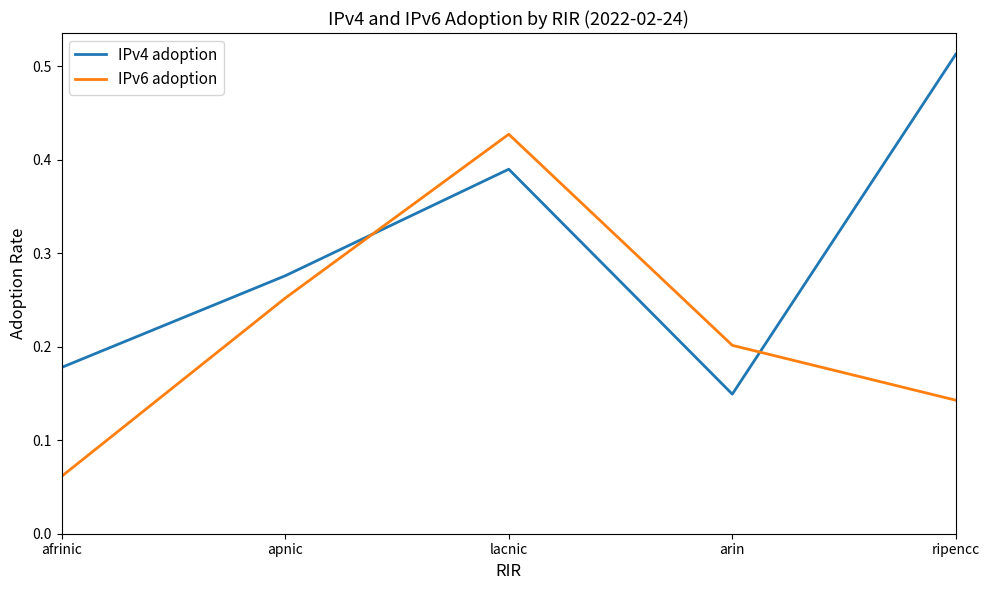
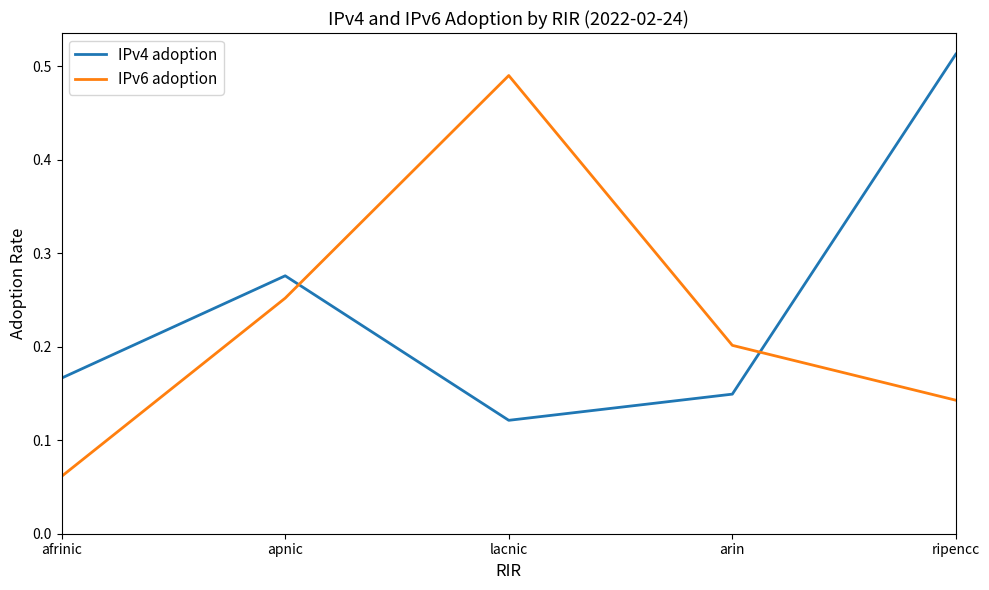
IPv4 adoption, afrinic: 0.18 -> 0.17
IPv4 adoption, lacnic: 0.39 -> 0.12
IPv6 adoption, lacnic: 0.43 -> 0.49
